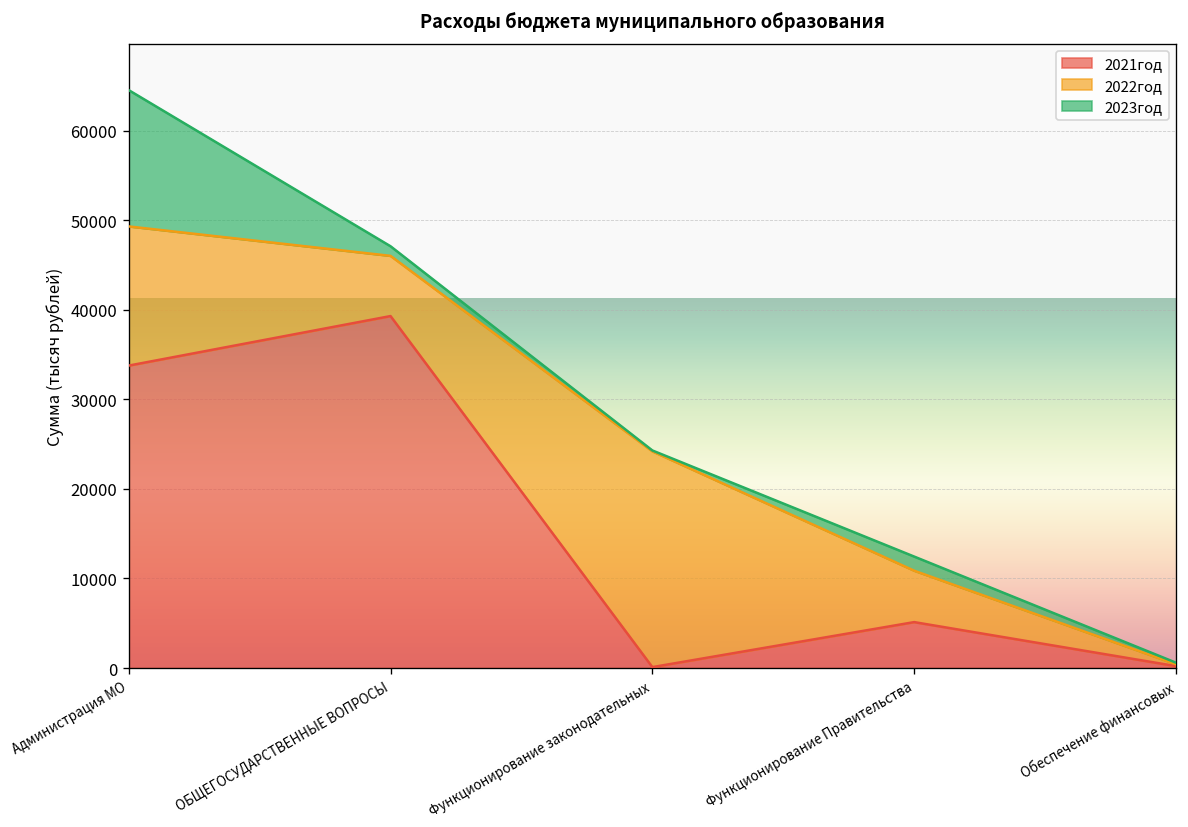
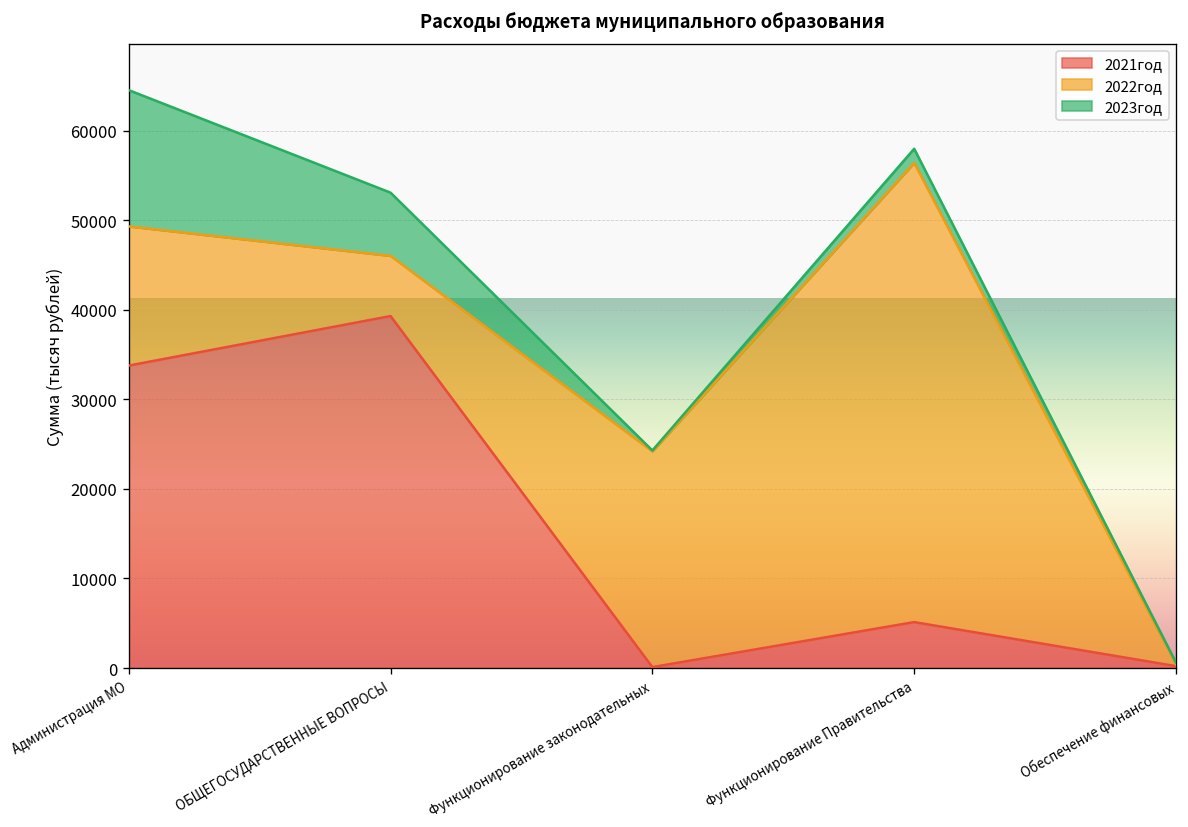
2023год, ОБЩЕГОСУДАРСТВЕННЫЕ ВОПРОСЫ: 1000 -> 7000
2022год, Функционирование Правительства: 6000 -> 51000
